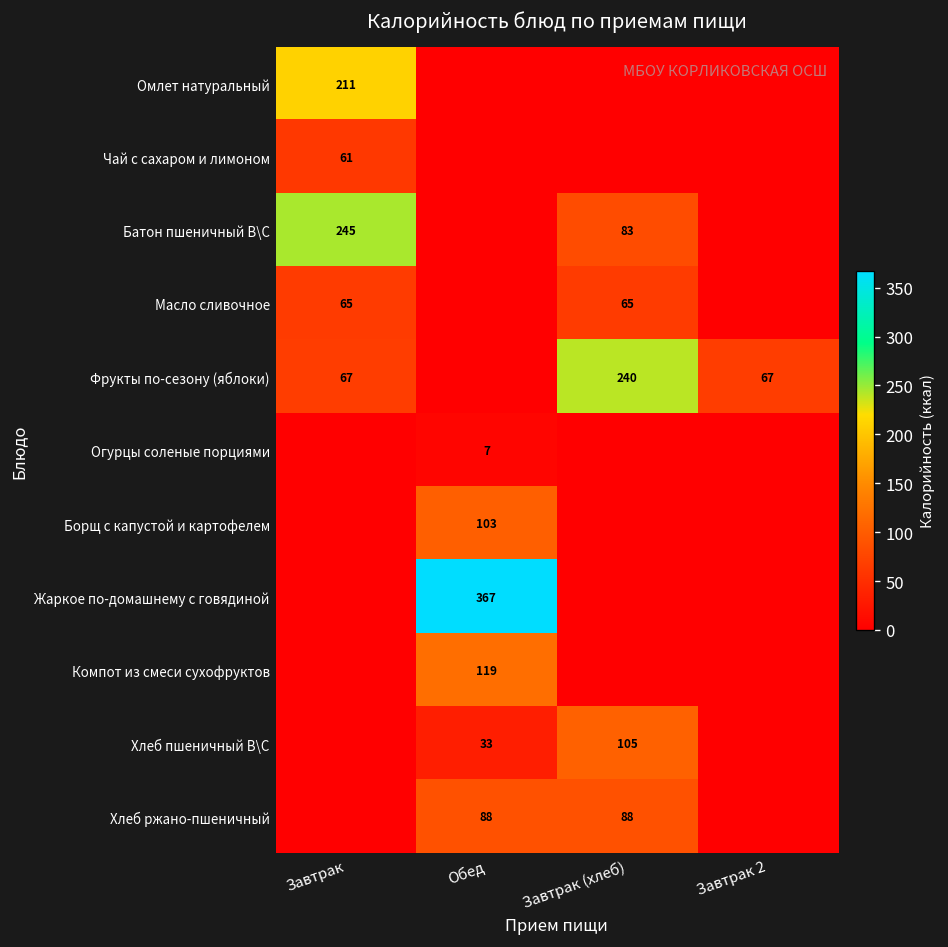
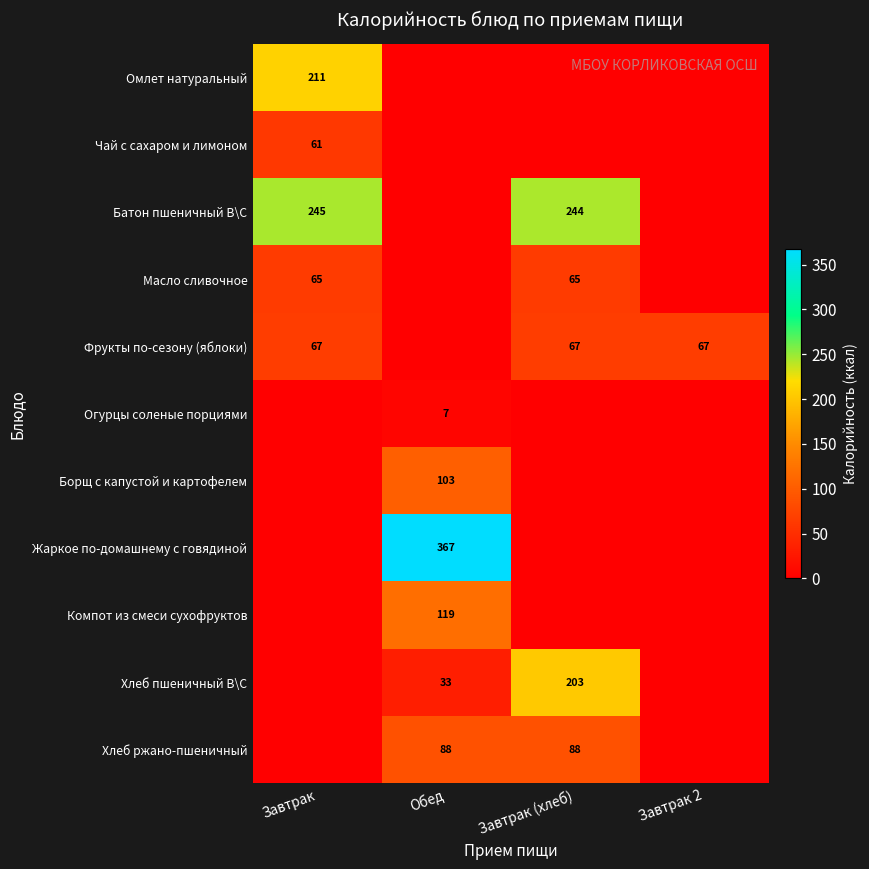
Батон пшеничный В\С, Завтрак (хлеб): 83 -> 244
Фрукты по-сезону (яблоки), Завтрак (хлеб): 240 -> 67
Хлеб пшеничный В\С, Завтрак (хлеб): 105 -> 203
